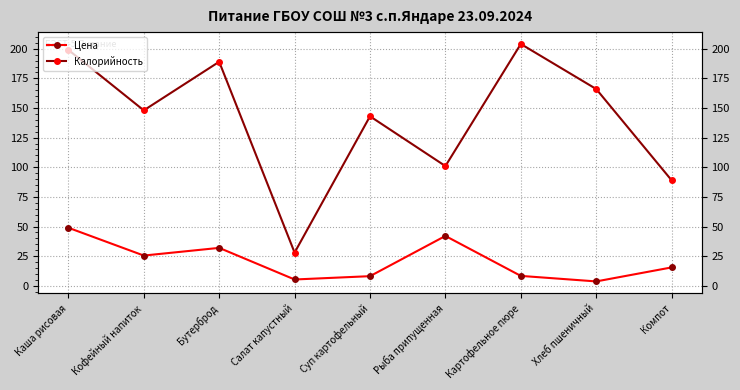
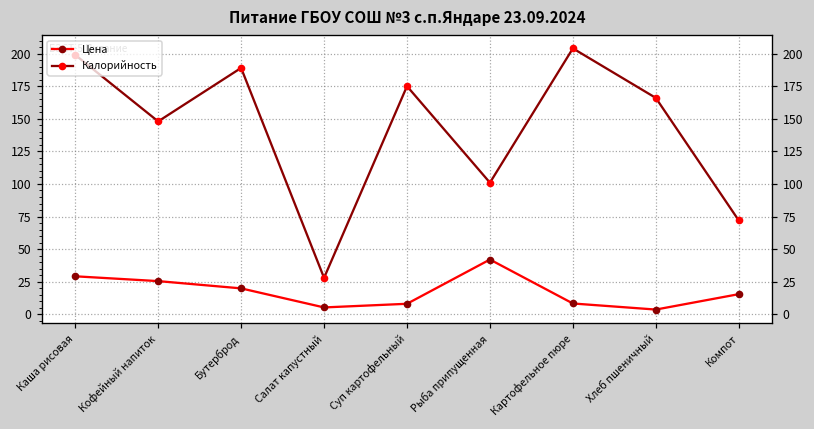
Цена, Каша рисовая: 49 -> 29
Цена, Бутерброд: 32 -> 20
Калорийность, Суп картофельный: 143 -> 175
Калорийность, Компот: 89 -> 72
